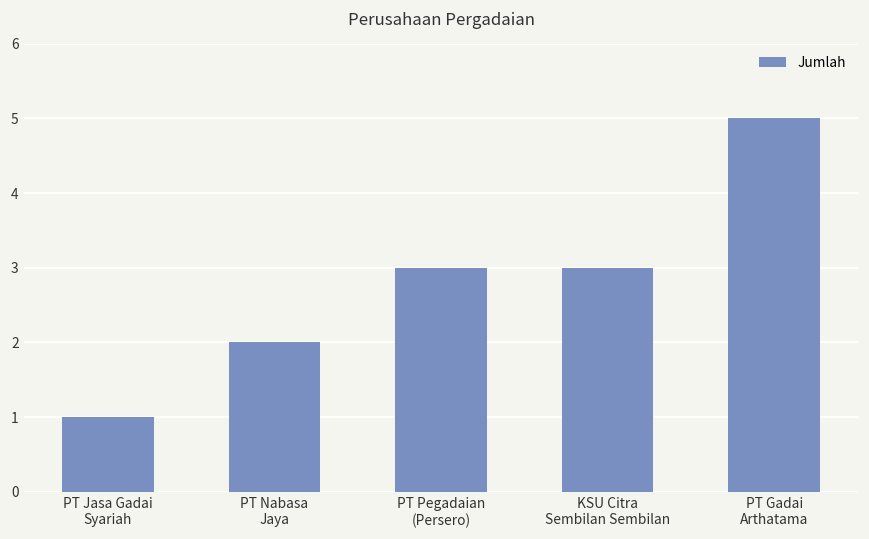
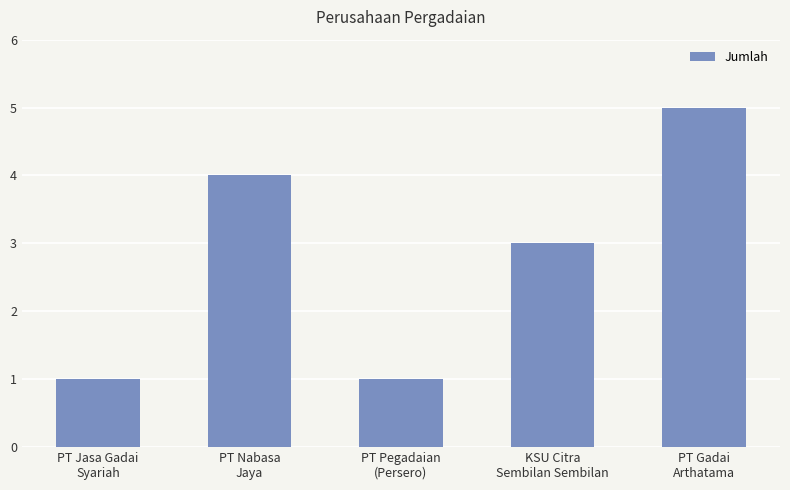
PT Nabasa Jaya: 2 -> 4
PT Pegadaian (Persero): 3 -> 1
